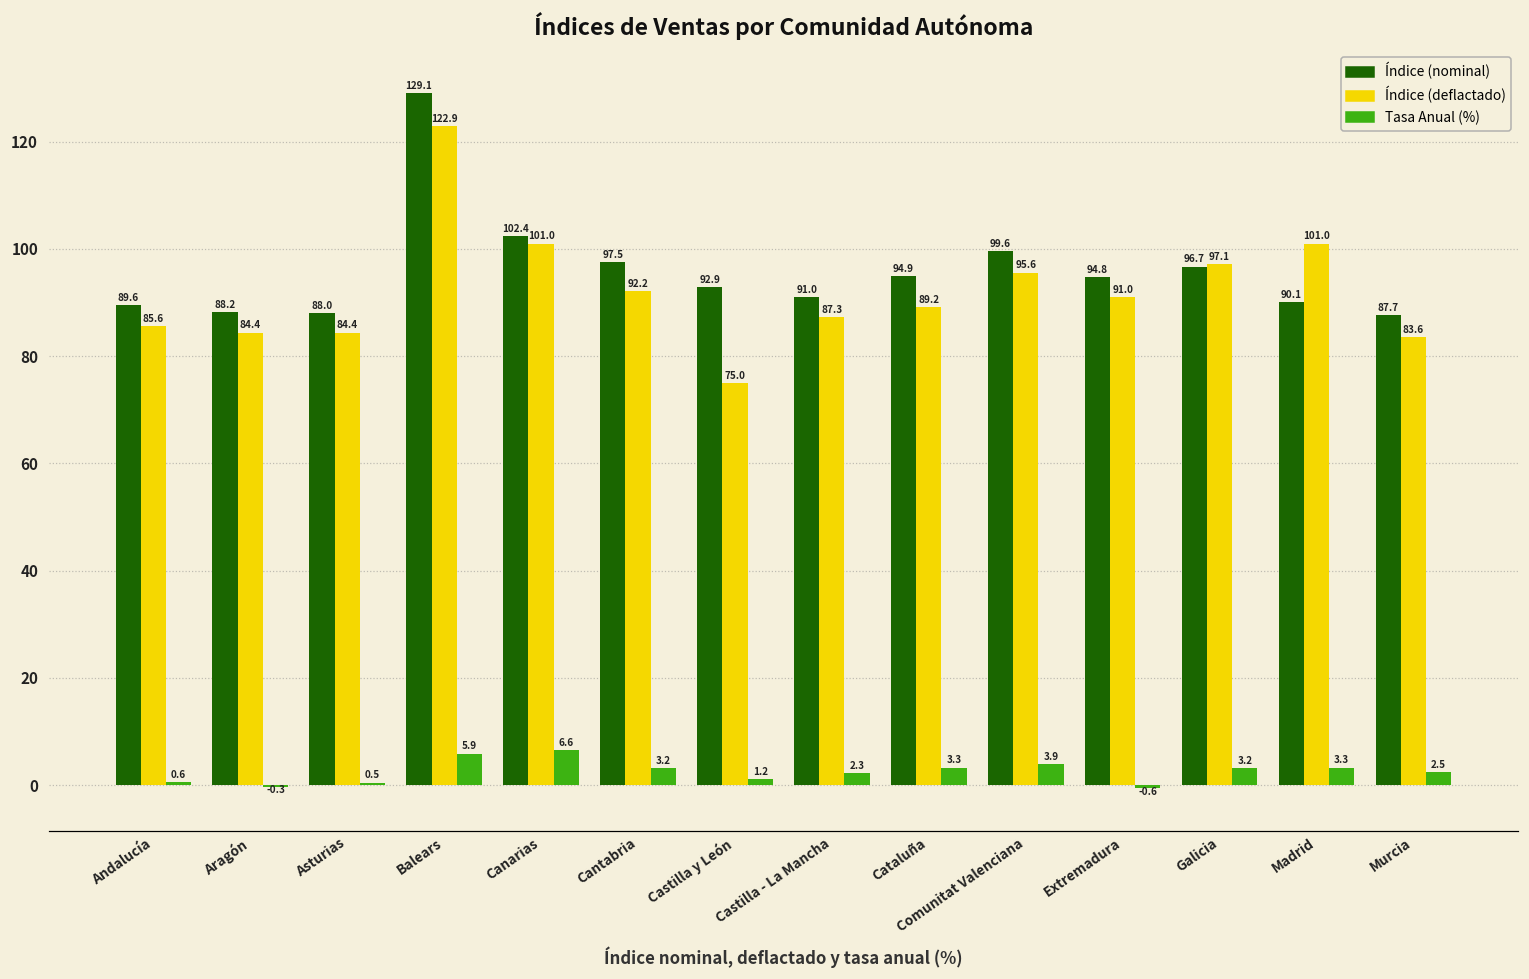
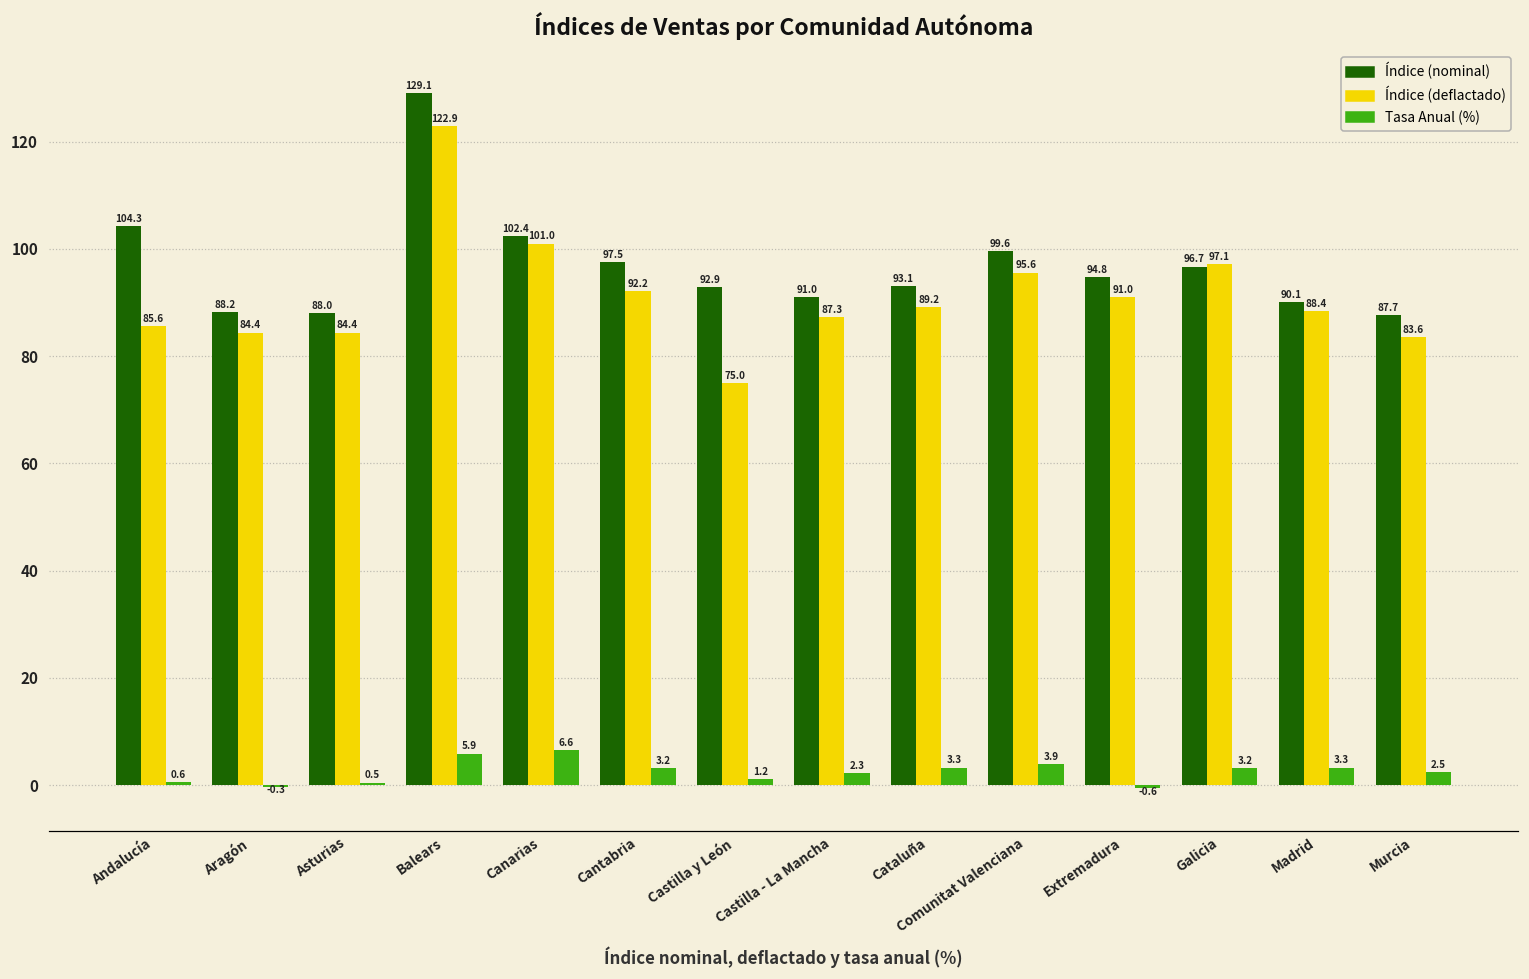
Índice (nominal), Andalucía: 89.6 -> 104.3
Índice (nominal), Cataluña: 94.9 -> 93.1
Índice (deflactado), Madrid: 101.0 -> 88.4
